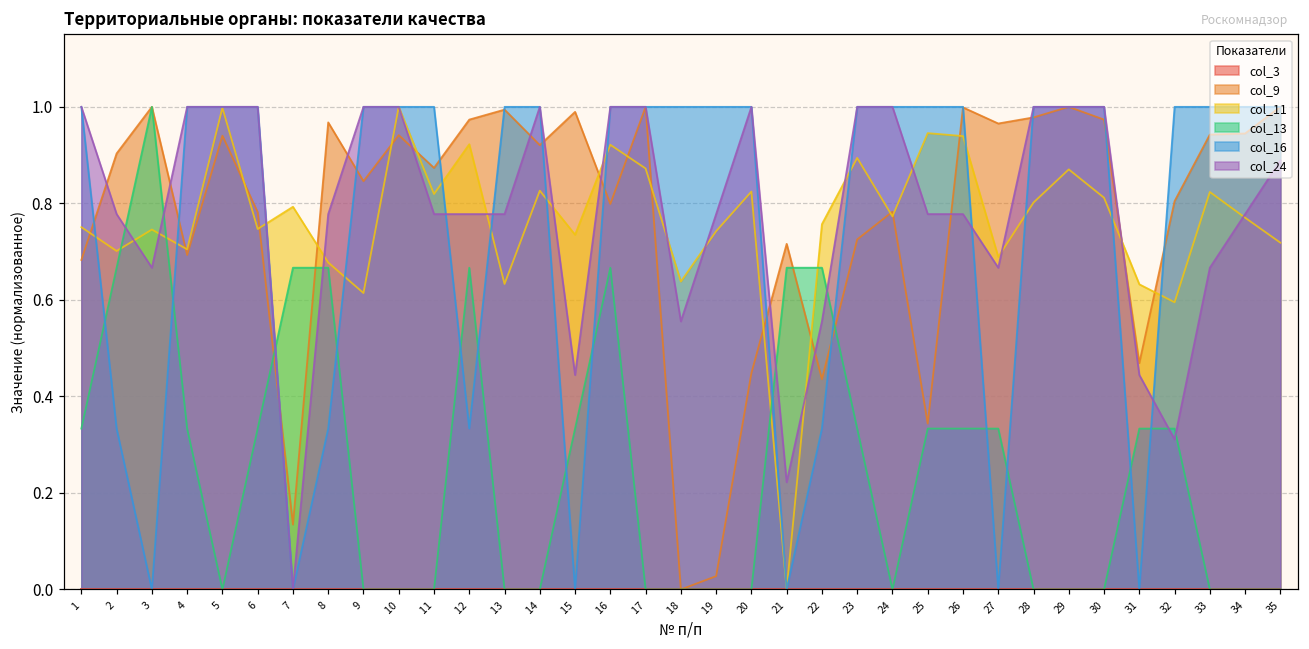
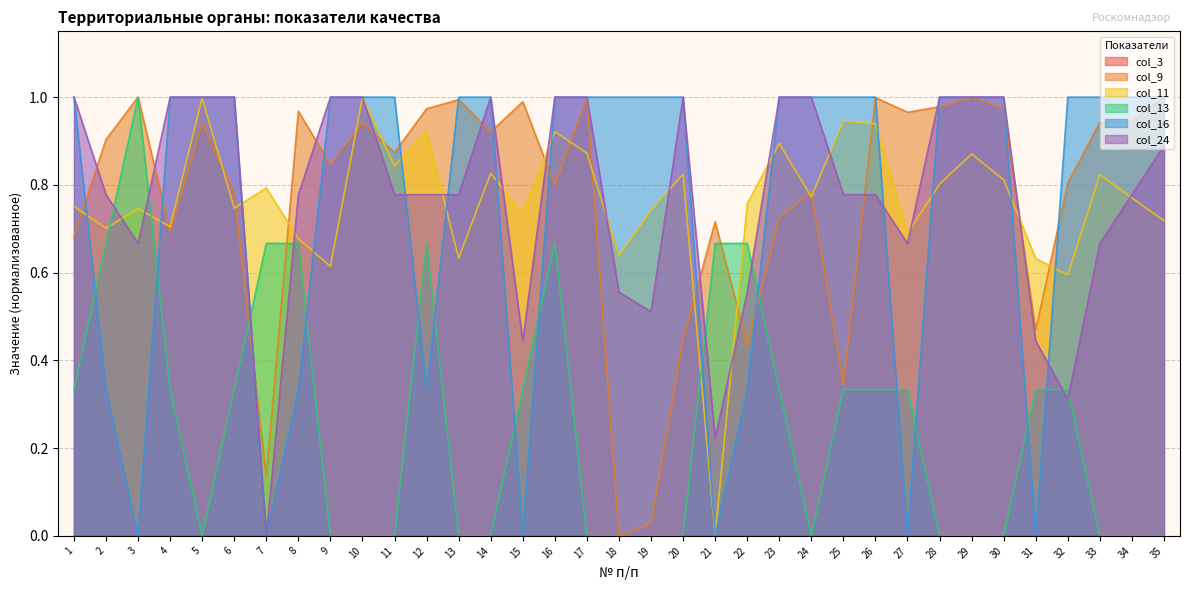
col_11, 11: 0.82 -> 0.84
col_24, 19: 0.78 -> 0.51
